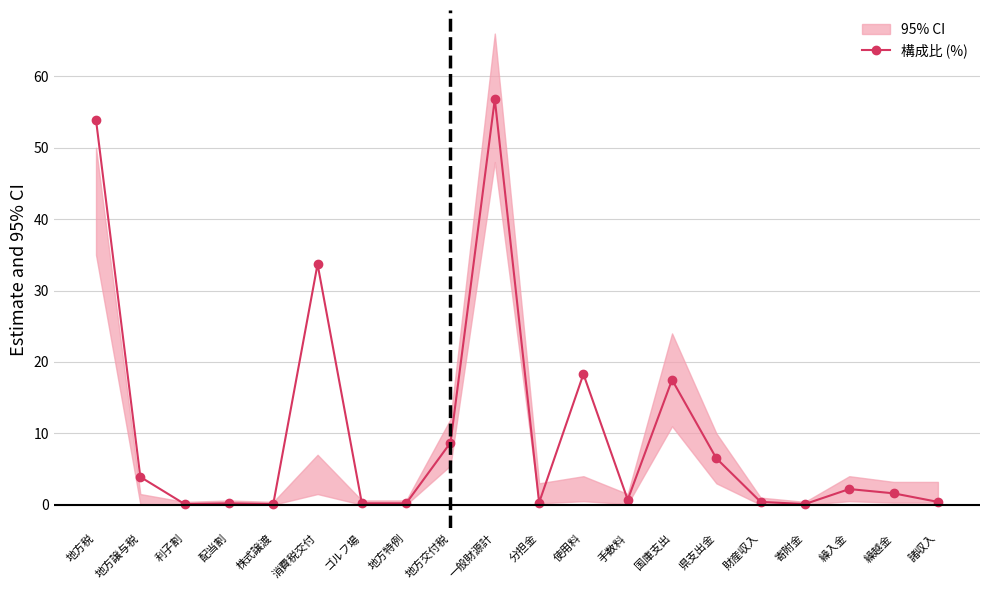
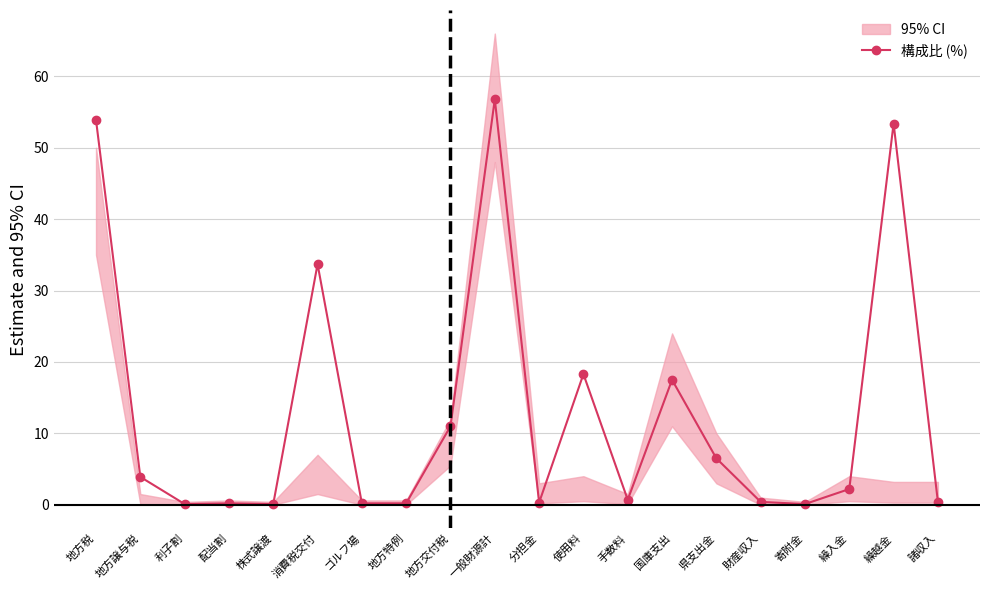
構成比 (%), 地方交付税: 9 -> 11
構成比 (%), 繰越金: 2 -> 53
